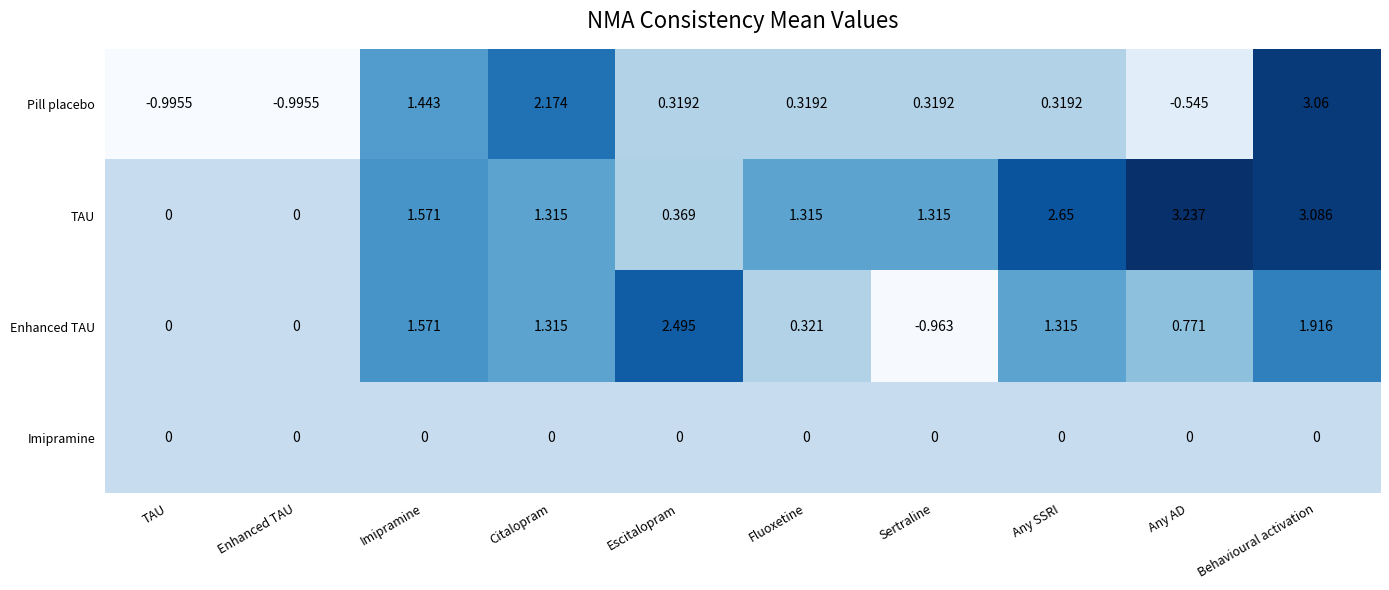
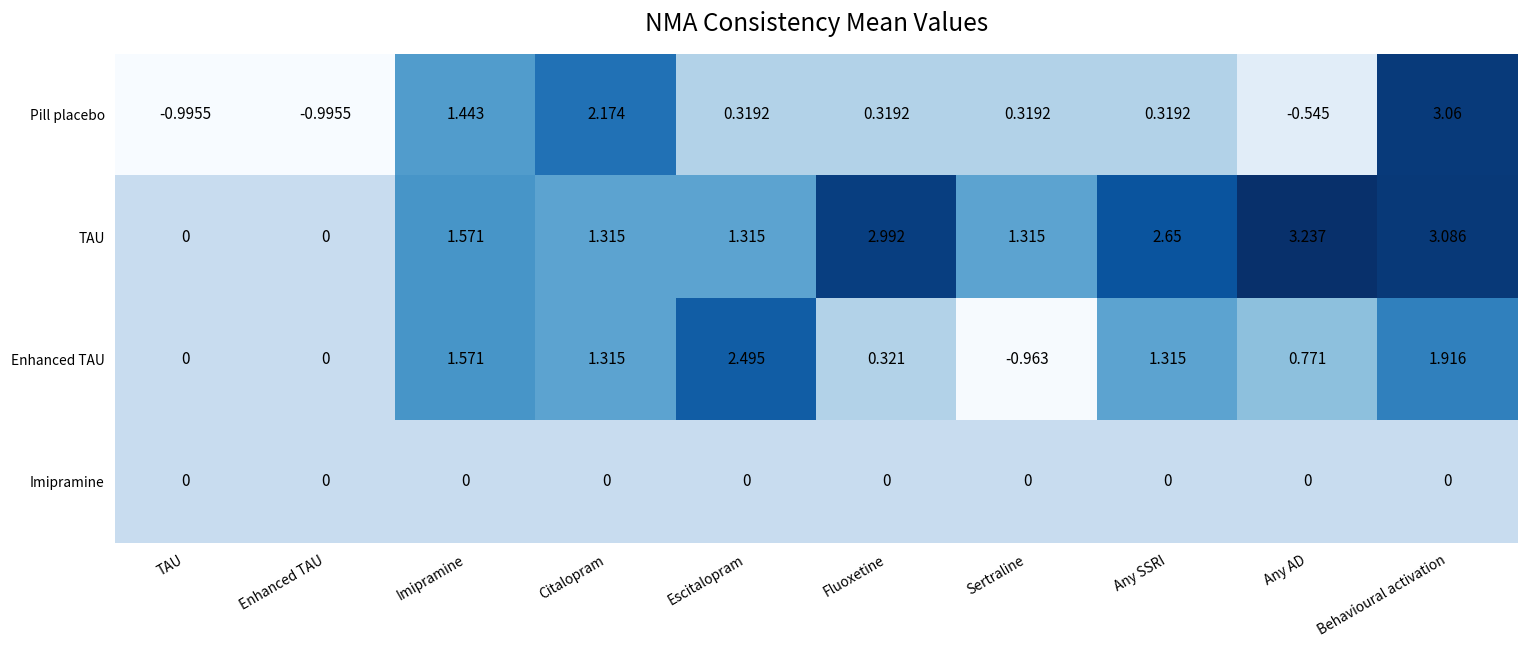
TAU, Escitalopram: 0.369 -> 1.315
TAU, Fluoxetine: 1.315 -> 2.992
